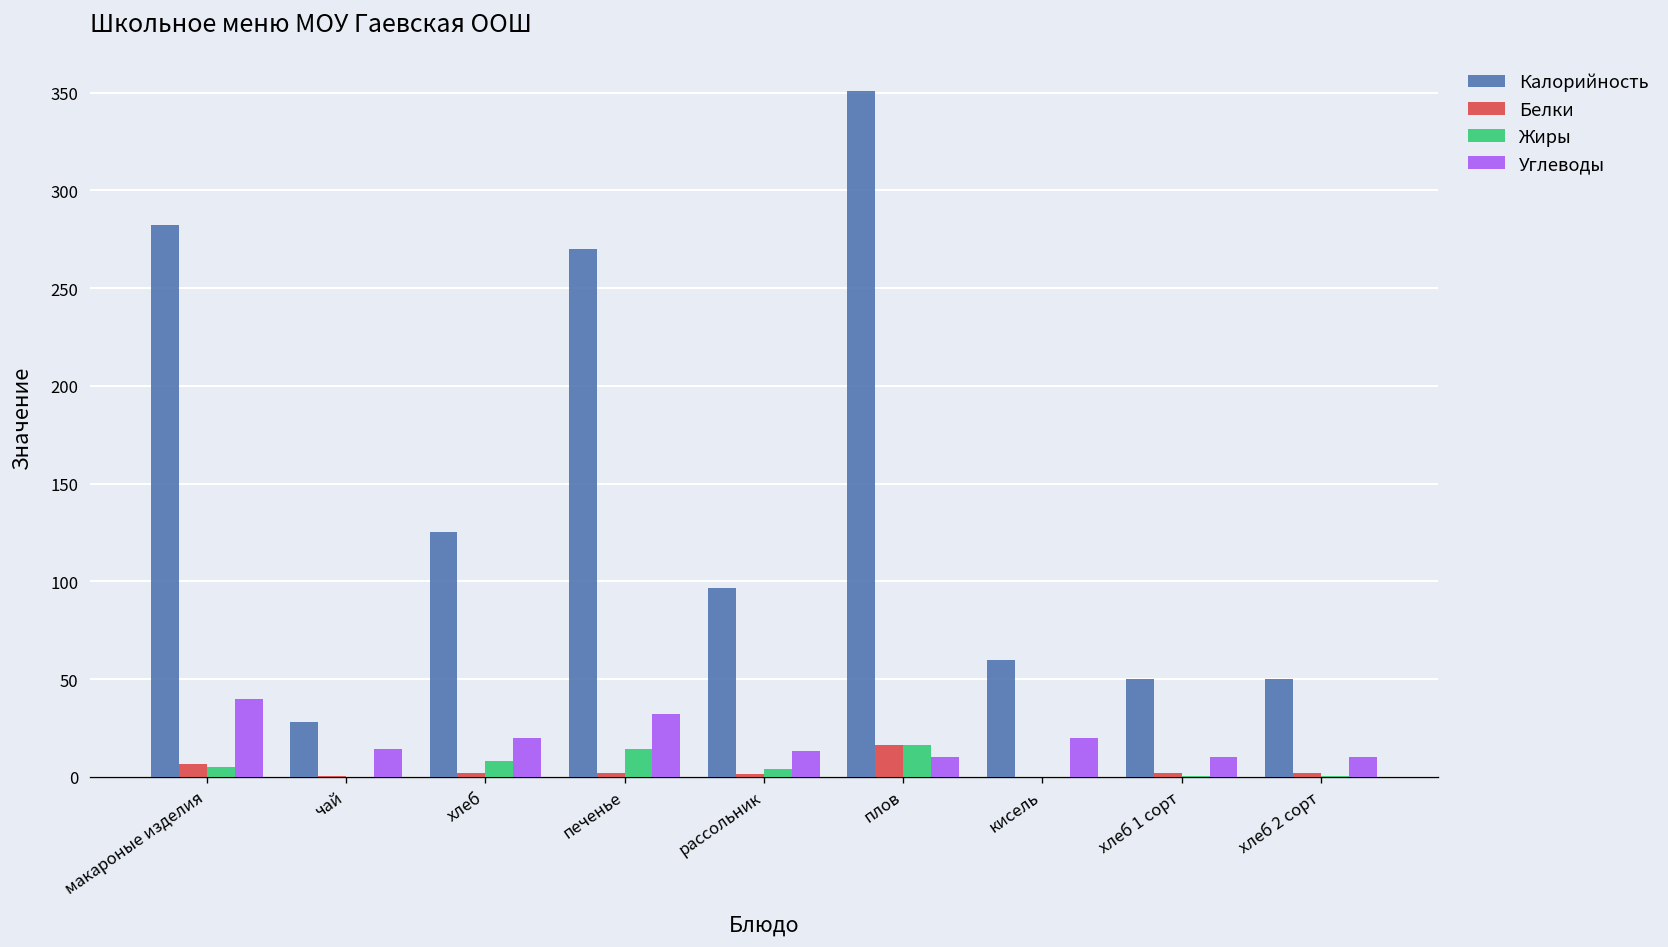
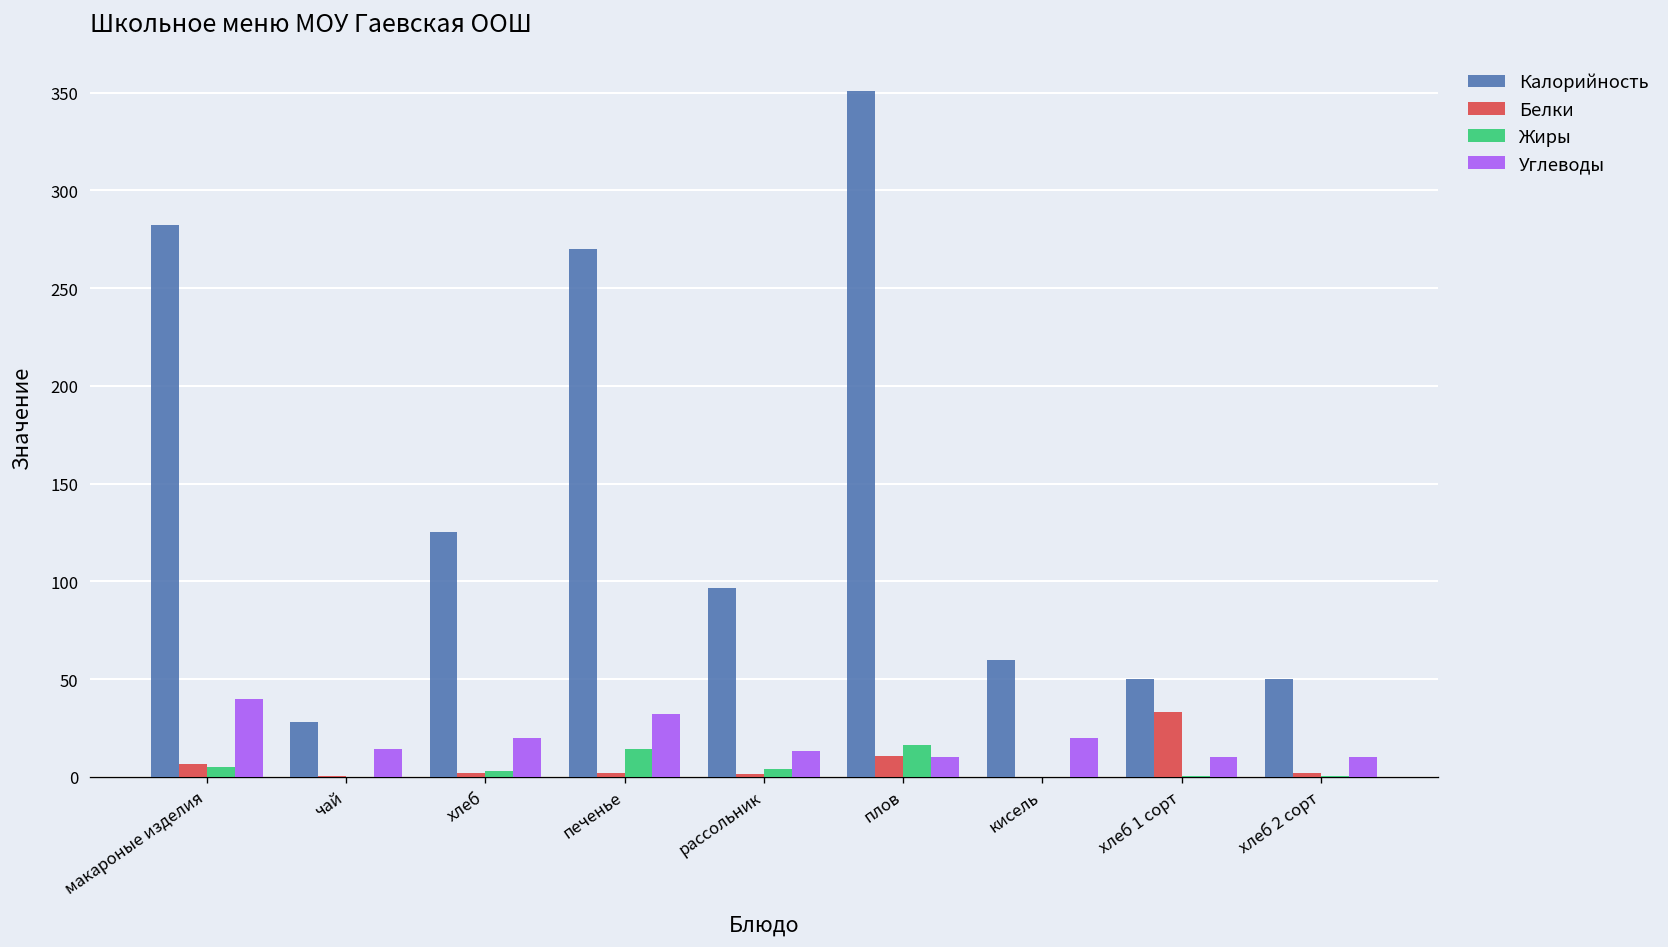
Жиры, хлеб: 8 -> 3
Белки, плов: 16 -> 11
Белки, хлеб 1 сорт: 2 -> 33
